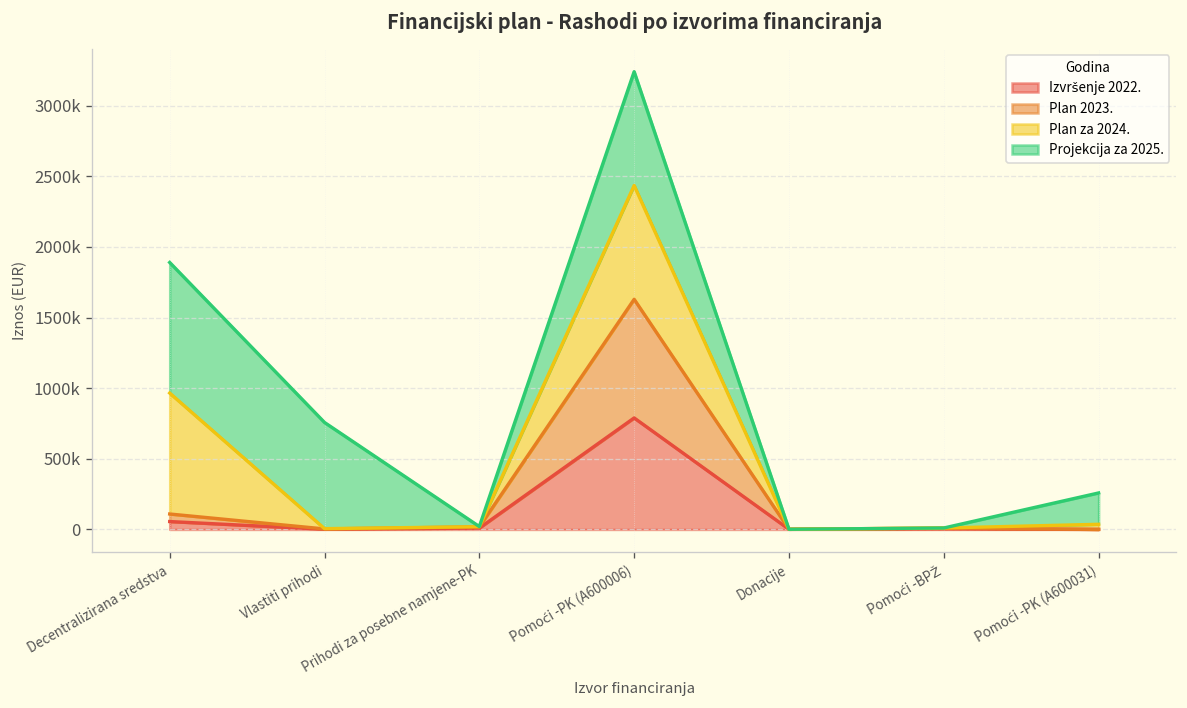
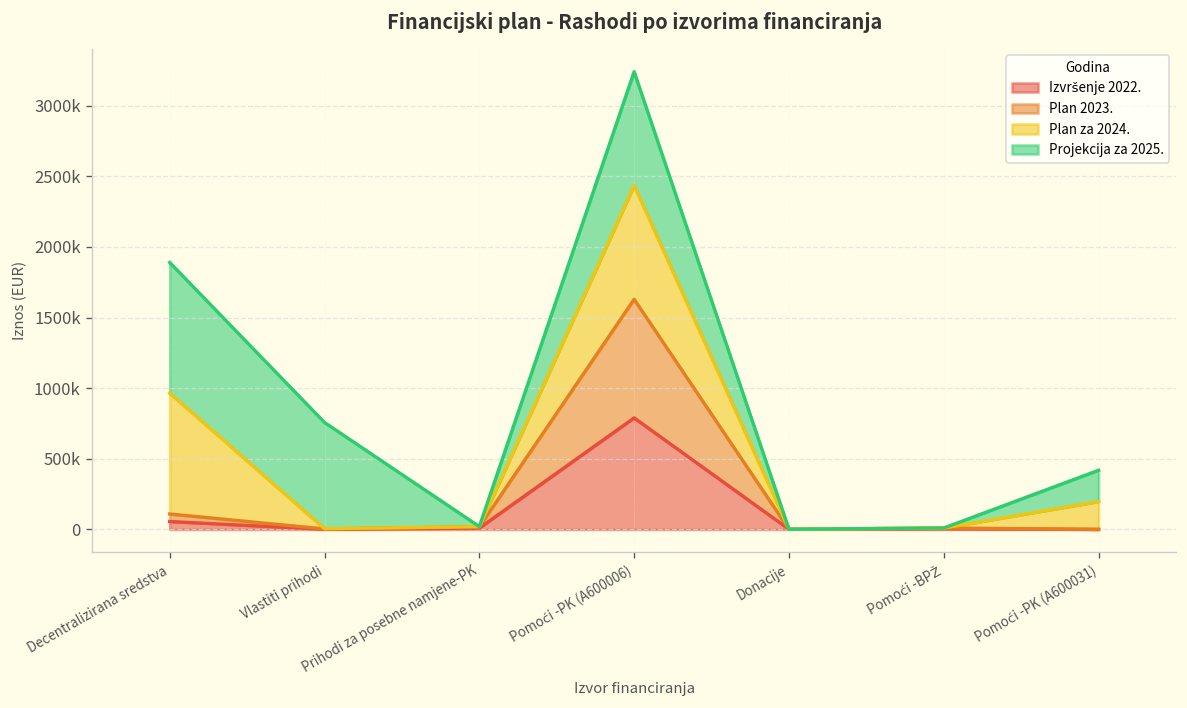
Plan za 2024., Pomoći -PK (A600031): 40000 -> 200000
